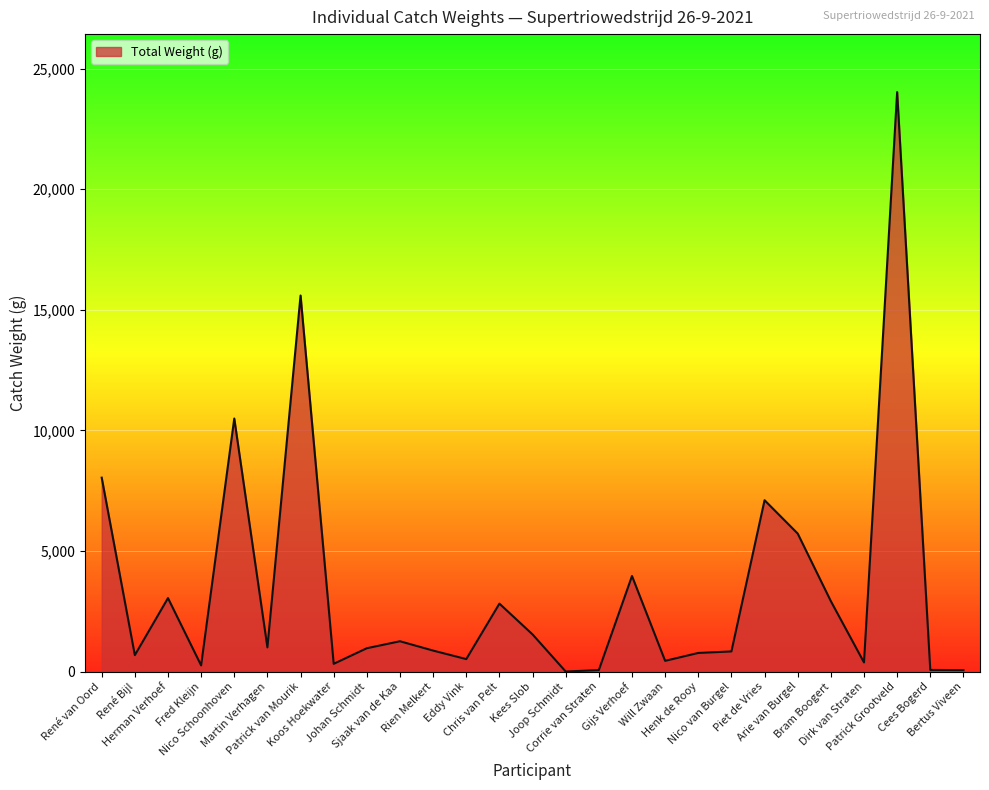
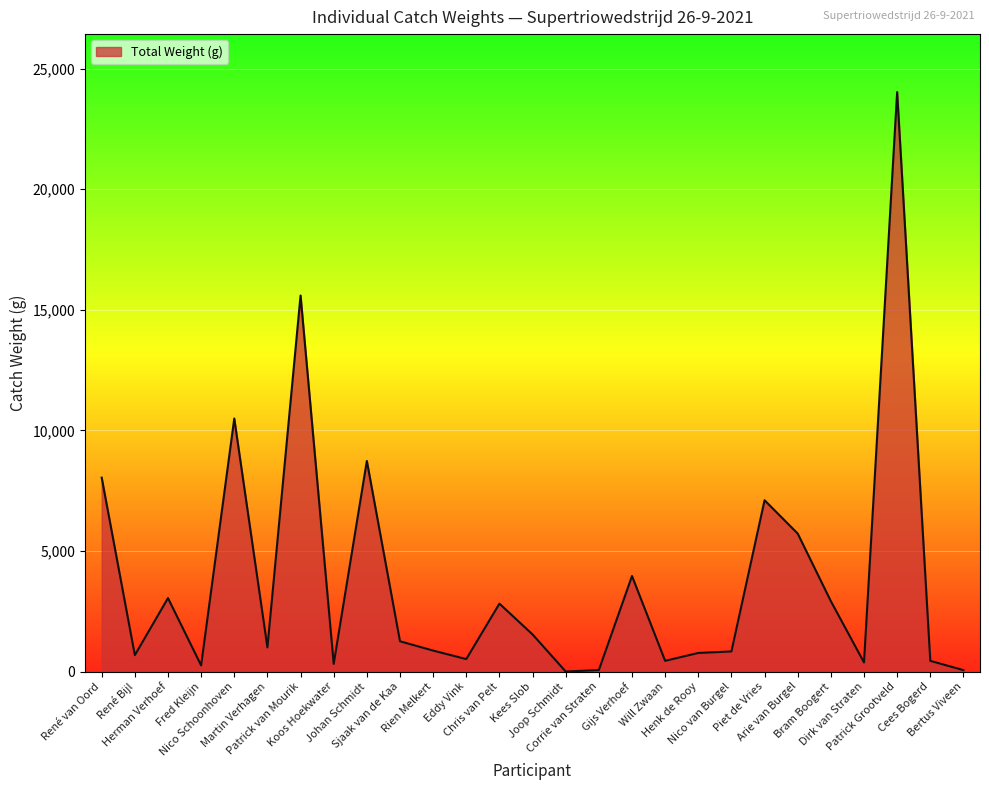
Johan Schmidt: 1,000 -> 8,700
Cees Bogerd: 100 -> 400
